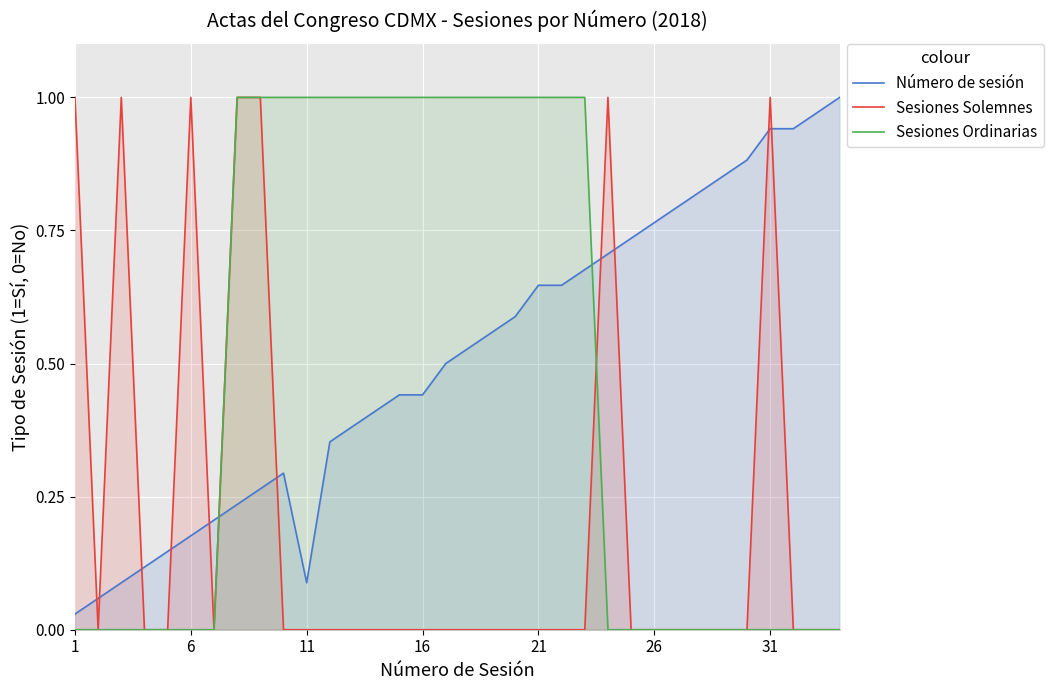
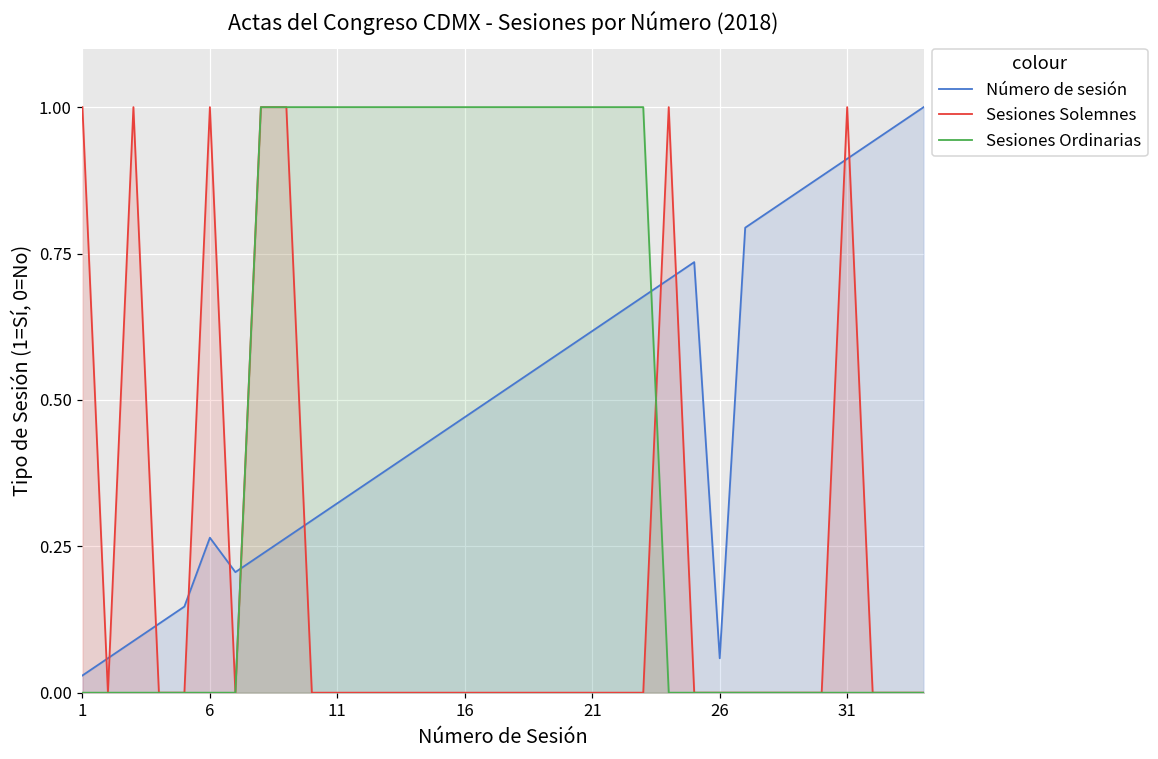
Número de sesión, 6: 0.18 -> 0.26
Número de sesión, 11: 0.09 -> 0.32
Número de sesión, 16: 0.44 -> 0.47
Número de sesión, 21: 0.65 -> 0.62
Número de sesión, 26: 0.76 -> 0.06
Número de sesión, 31: 0.94 -> 0.91
